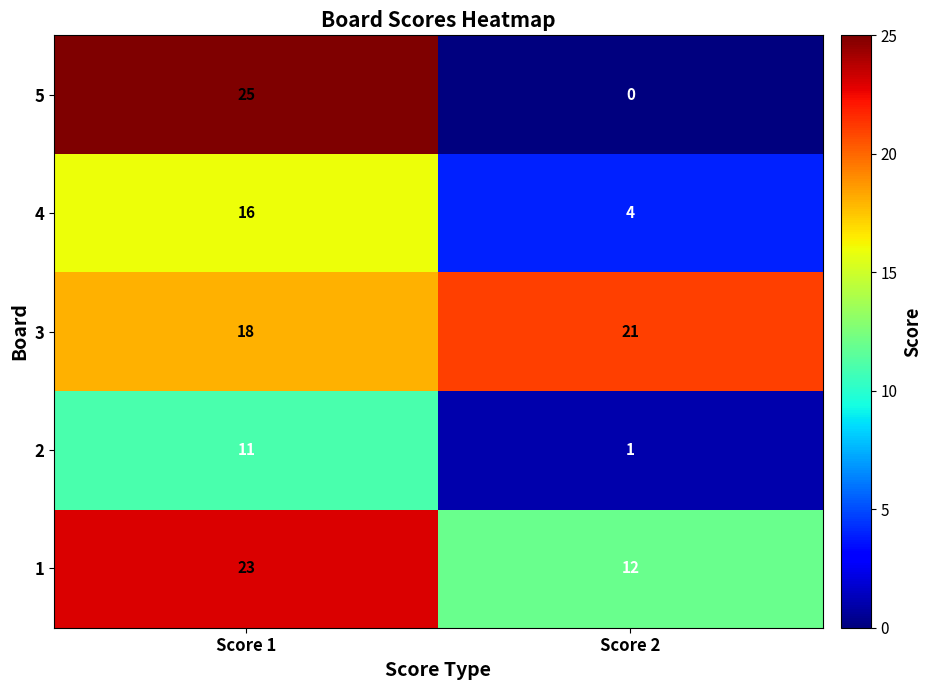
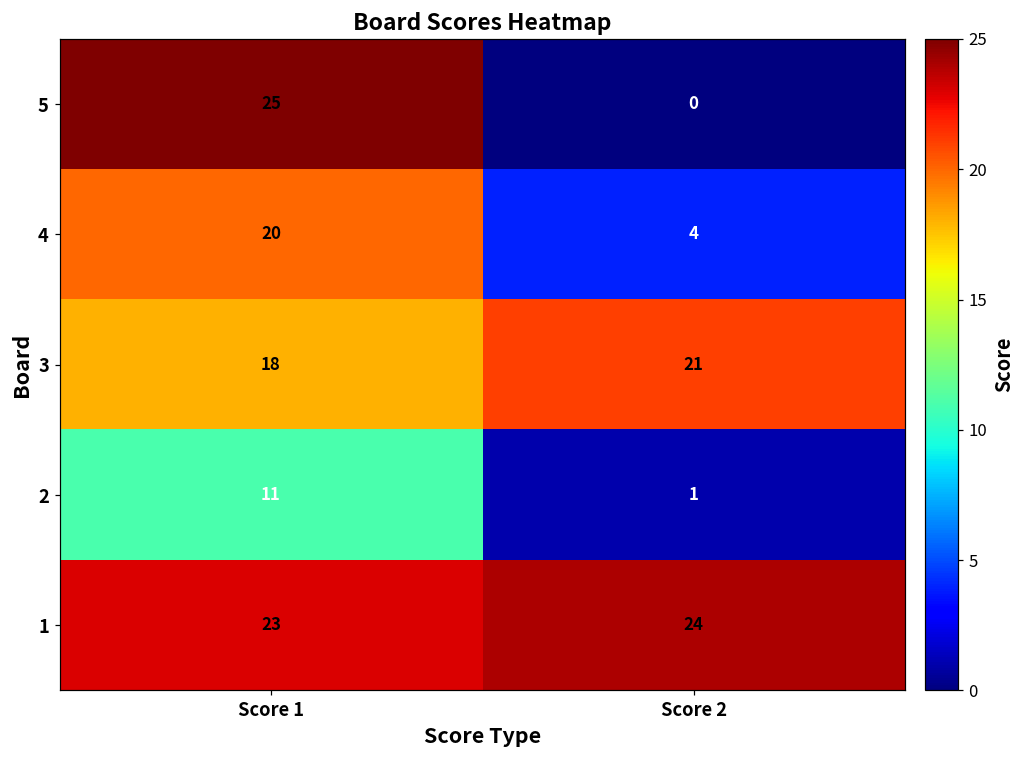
4, Score 1: 16 -> 20
1, Score 2: 12 -> 24
